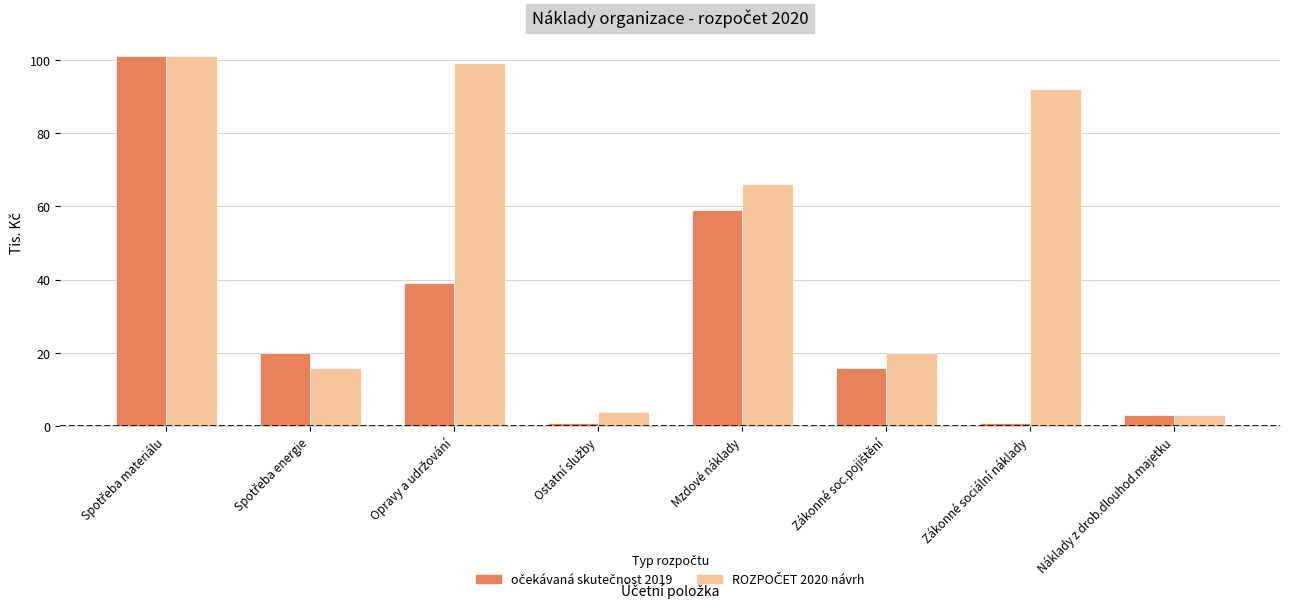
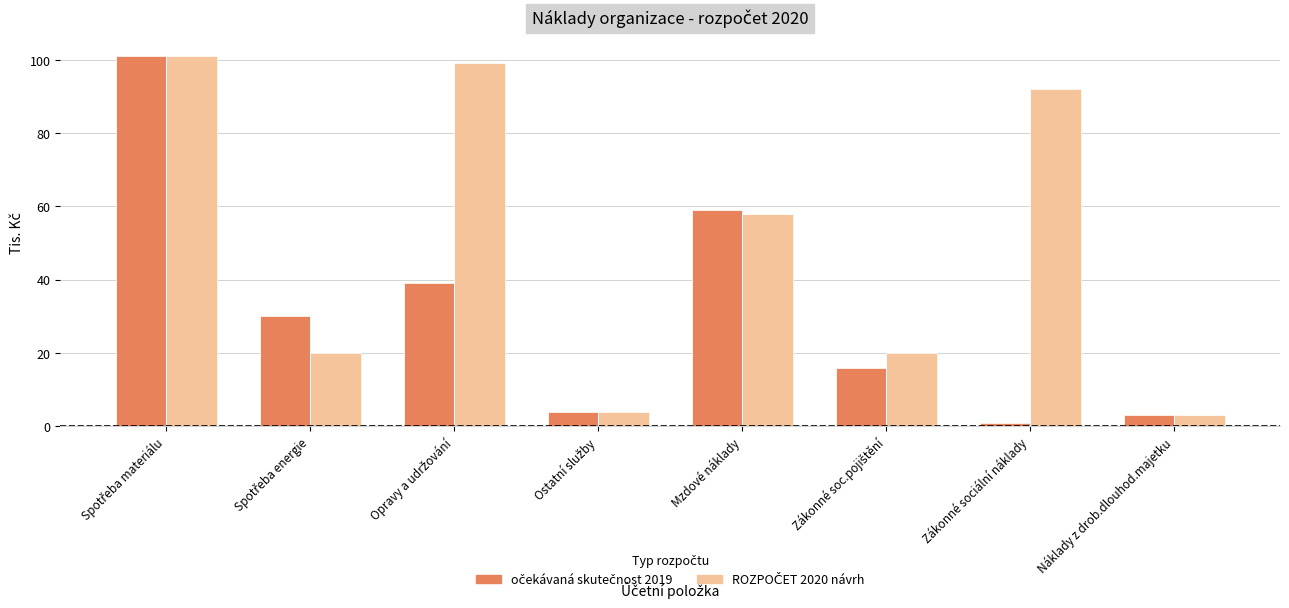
očekávaná skutečnost 2019, Spotřeba energie: 20 -> 30
ROZPOČET 2020 návrh, Spotřeba energie: 16 -> 20
očekávaná skutečnost 2019, Ostatní služby: 1 -> 4
ROZPOČET 2020 návrh, Mzdové náklady: 66 -> 58
